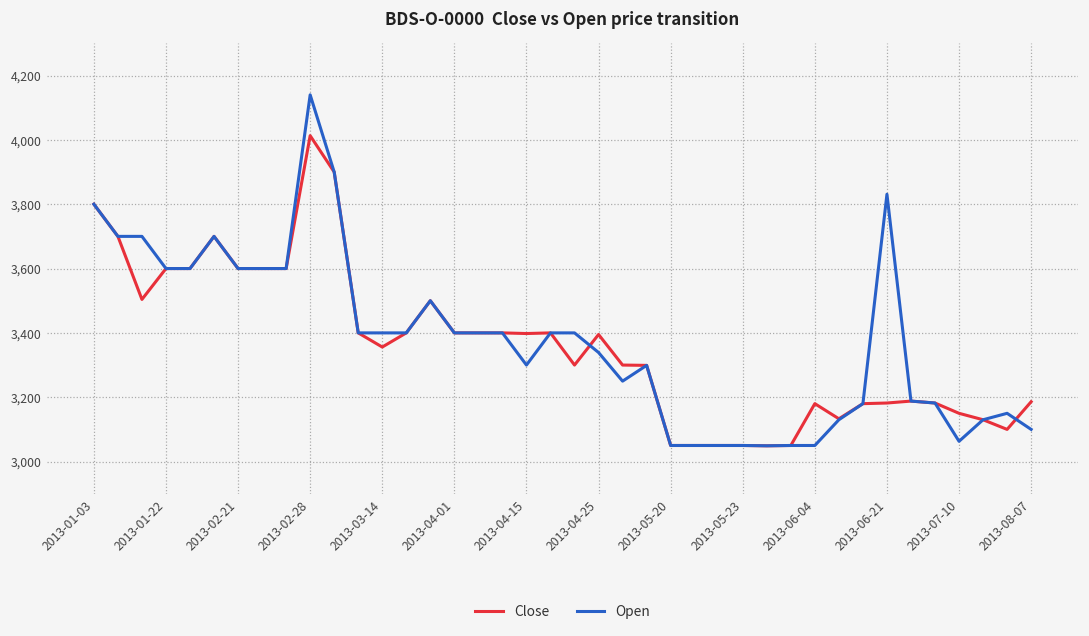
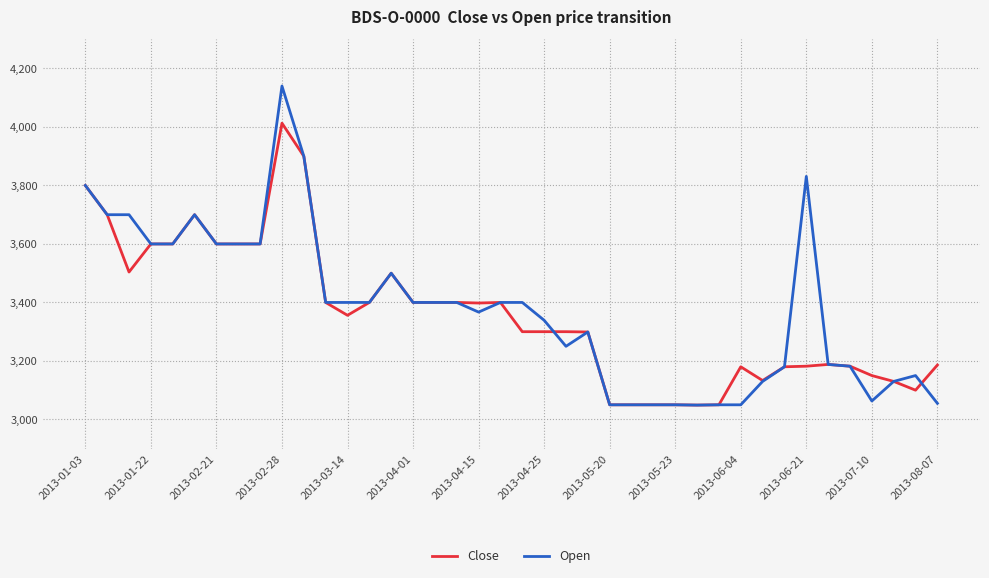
Open, 2013-04-15: 3,300 -> 3,370
Close, 2013-04-25: 3,400 -> 3,300
Open, 2013-08-07: 3,100 -> 3,060
